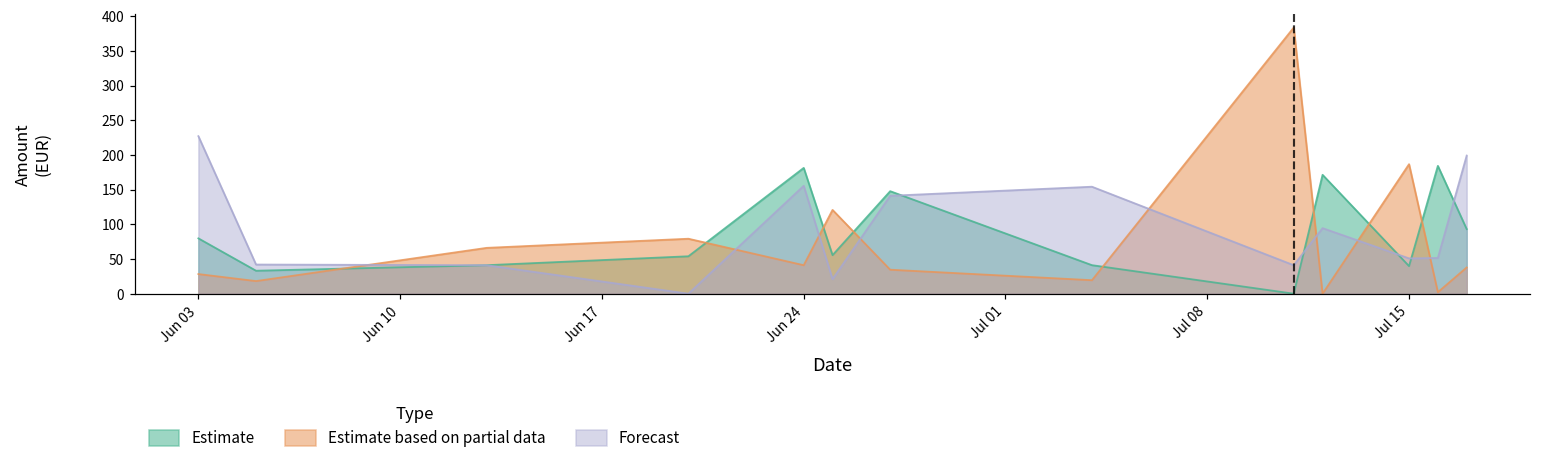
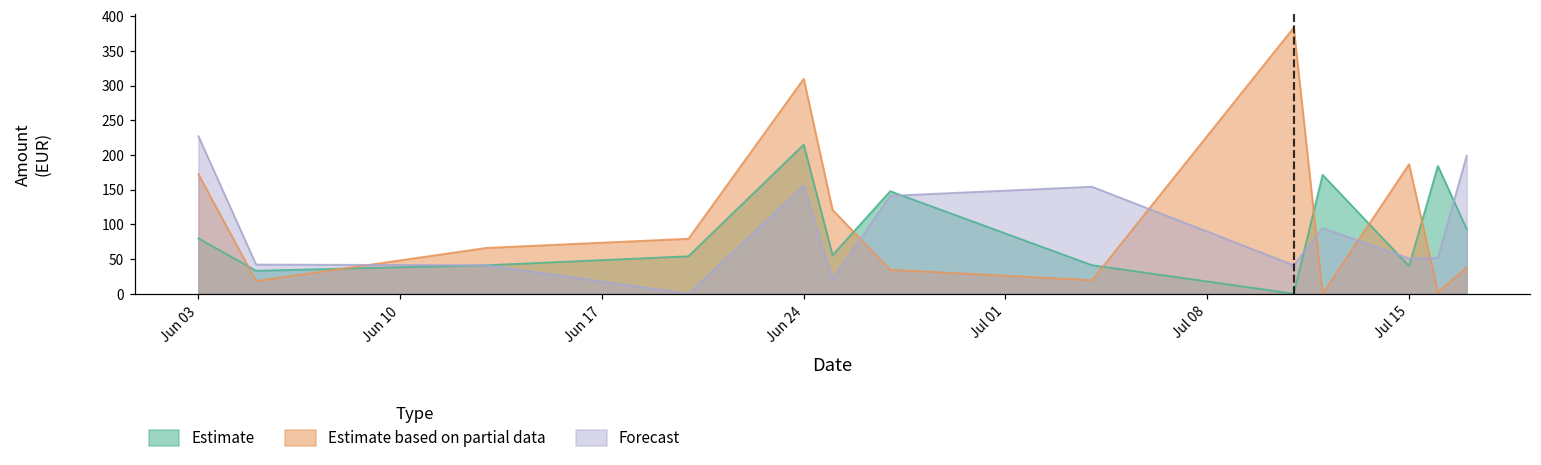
Estimate based on partial data, Jun 03: 30 -> 170
Estimate, Jun 24: 180 -> 210
Estimate based on partial data, Jun 24: 40 -> 310
